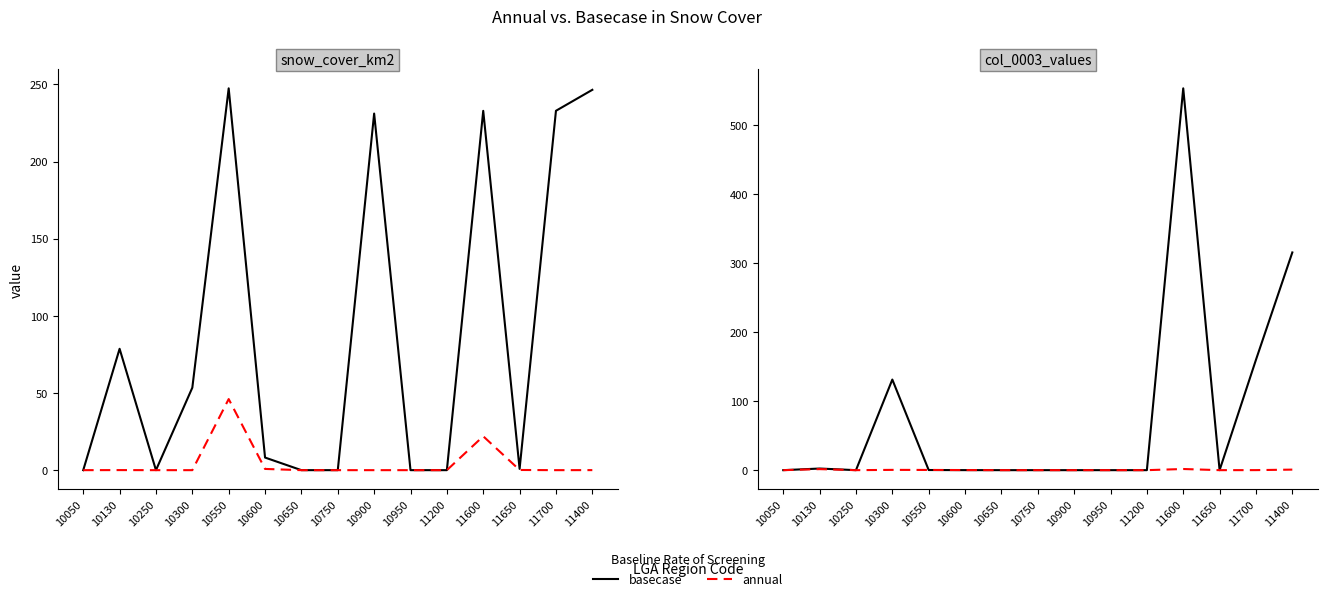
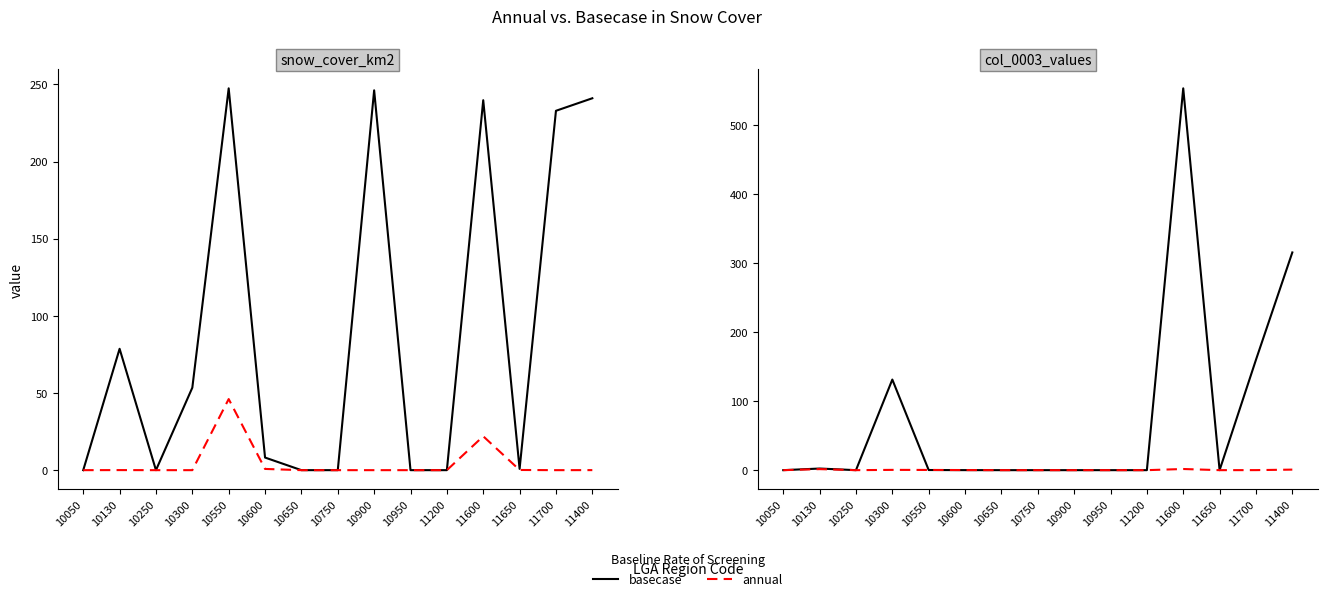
snow_cover_km2, basecase, 10900: 231 -> 246
snow_cover_km2, basecase, 11600: 233 -> 240
snow_cover_km2, basecase, 11400: 247 -> 241
